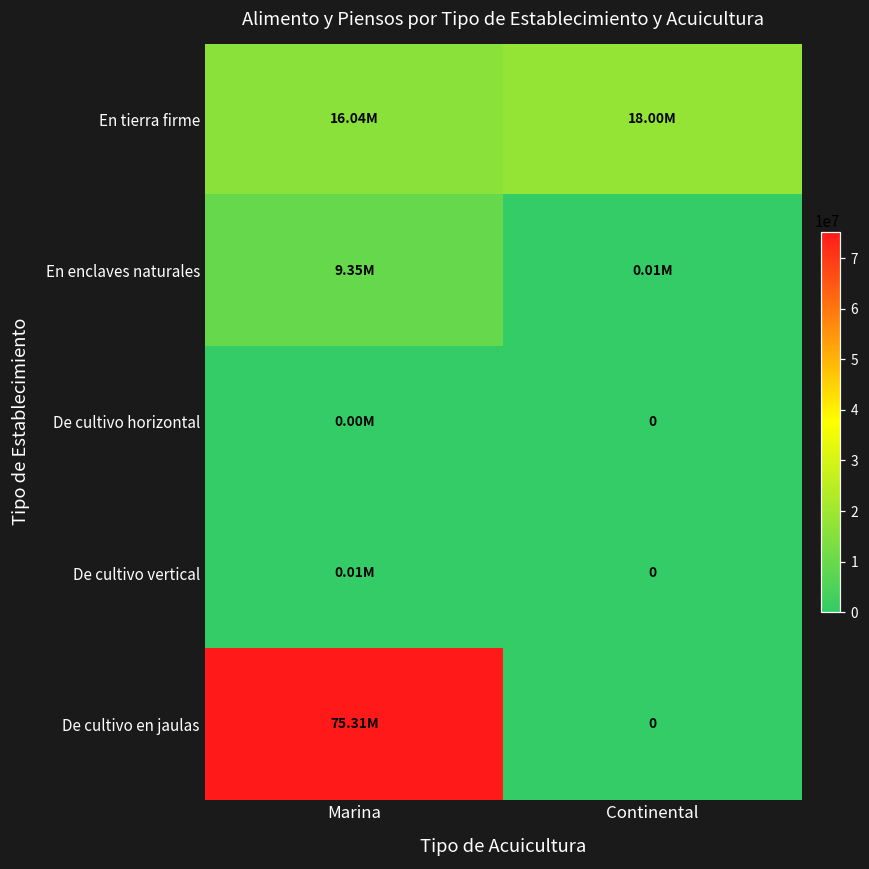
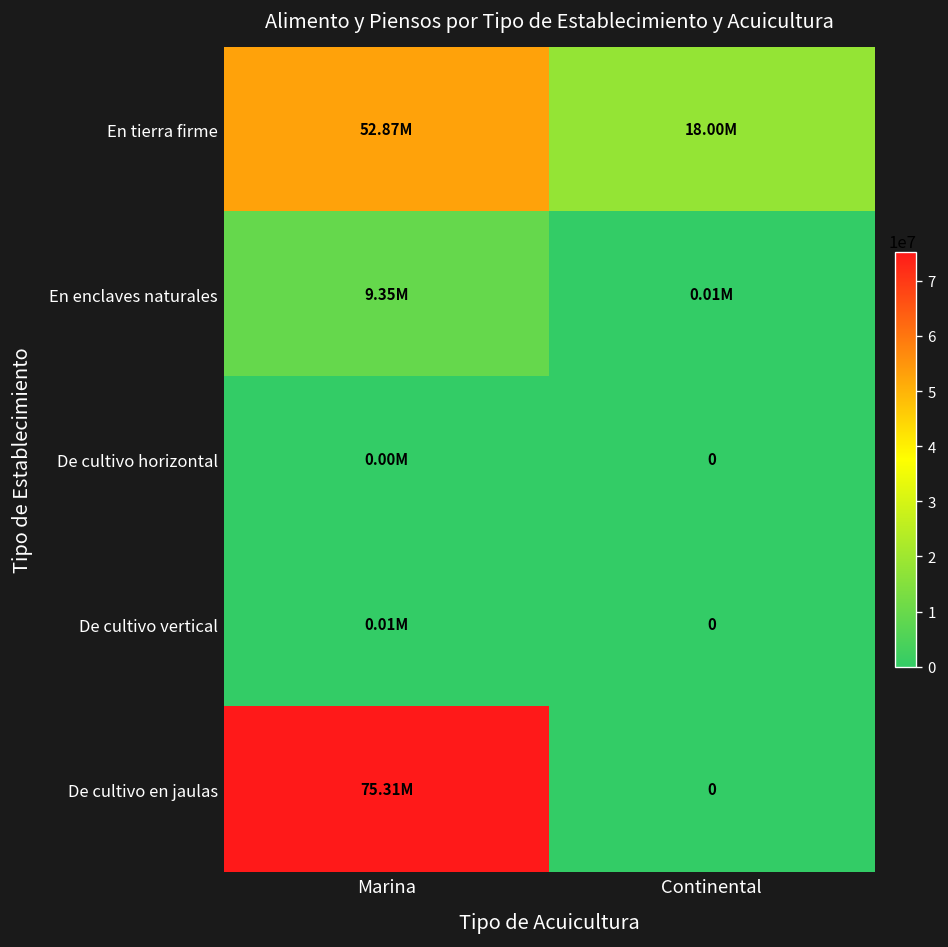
En tierra firme, Marina: 16.04M -> 52.87M
